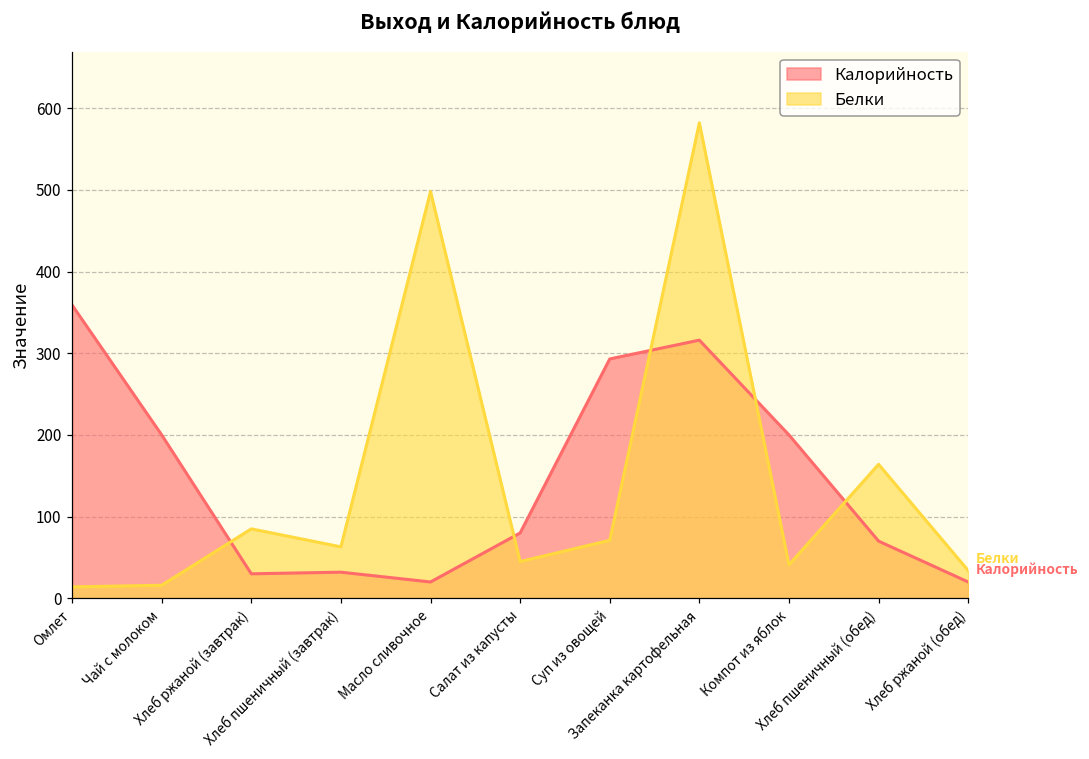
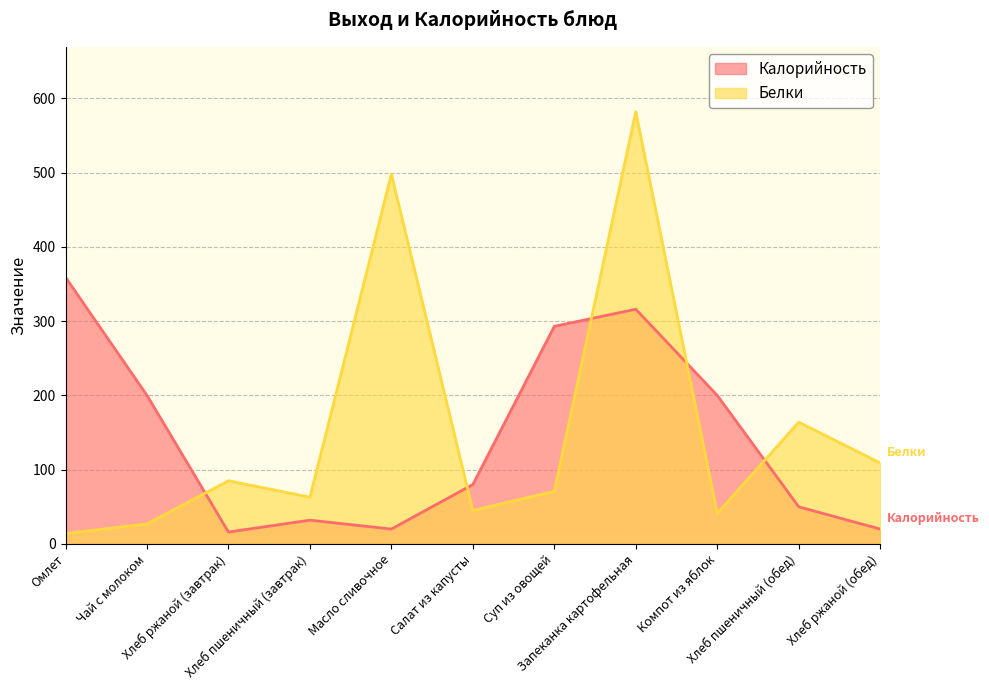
Белки, Чай с молоком: 20 -> 30
Калорийность, Хлеб ржаной (завтрак): 30 -> 20
Калорийность, Хлеб пшеничный (обед): 70 -> 50
Белки, Хлеб ржаной (обед): 30 -> 110
